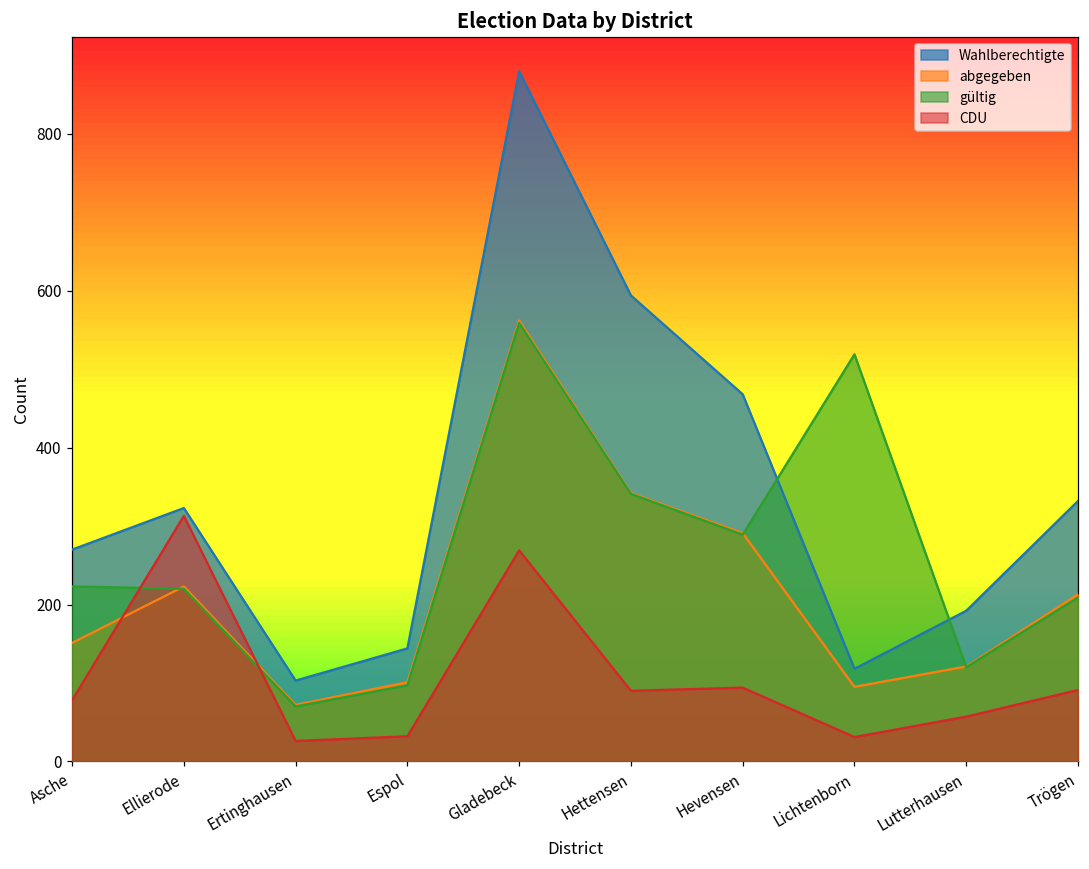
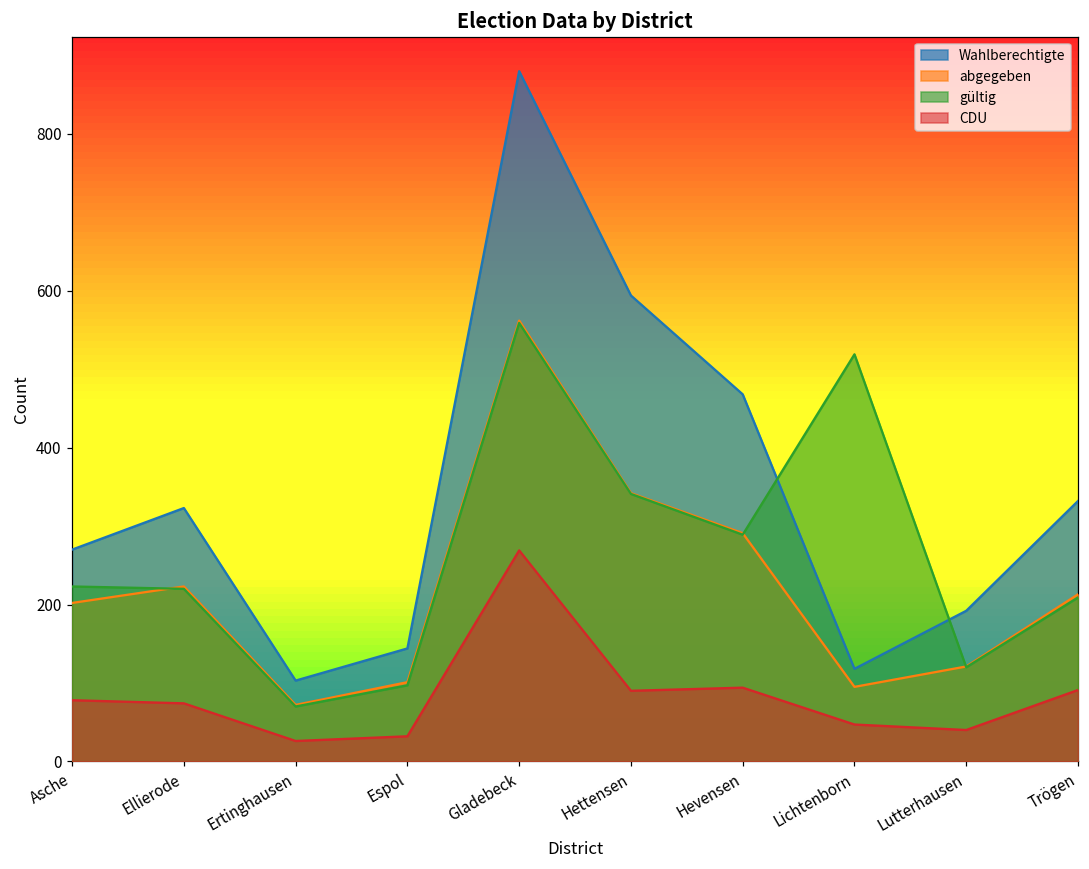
abgegeben, Asche: 150 -> 200
CDU, Ellierode: 310 -> 70
CDU, Lichtenborn: 30 -> 50
CDU, Lutterhausen: 60 -> 40
